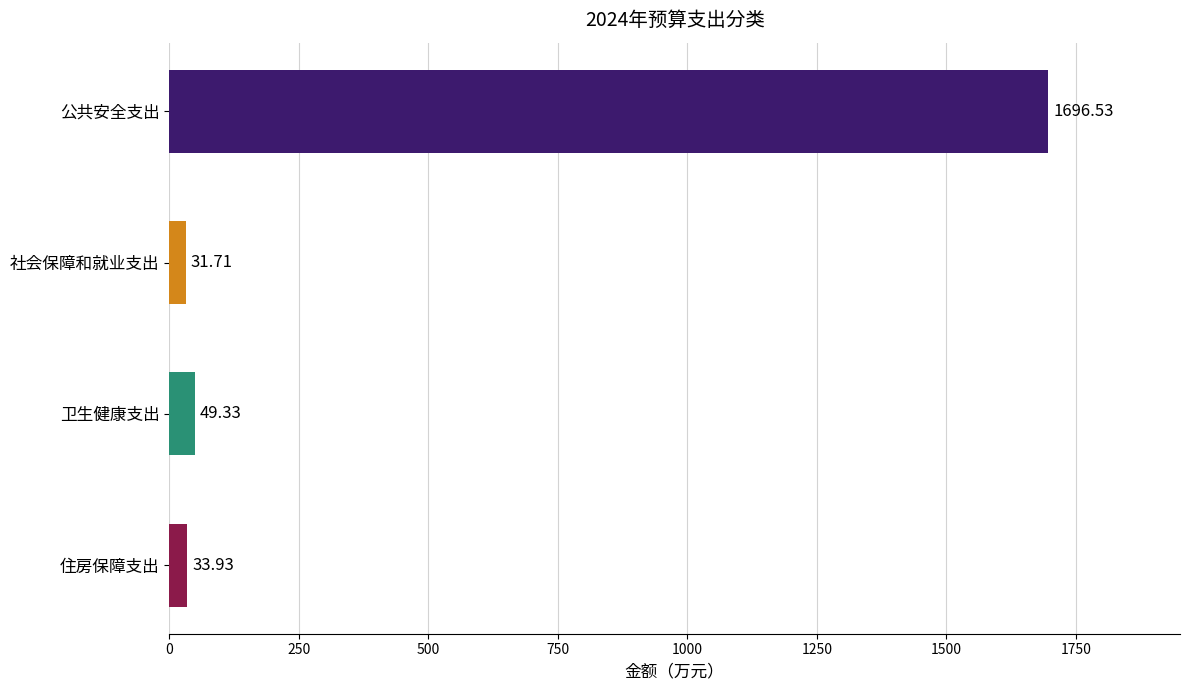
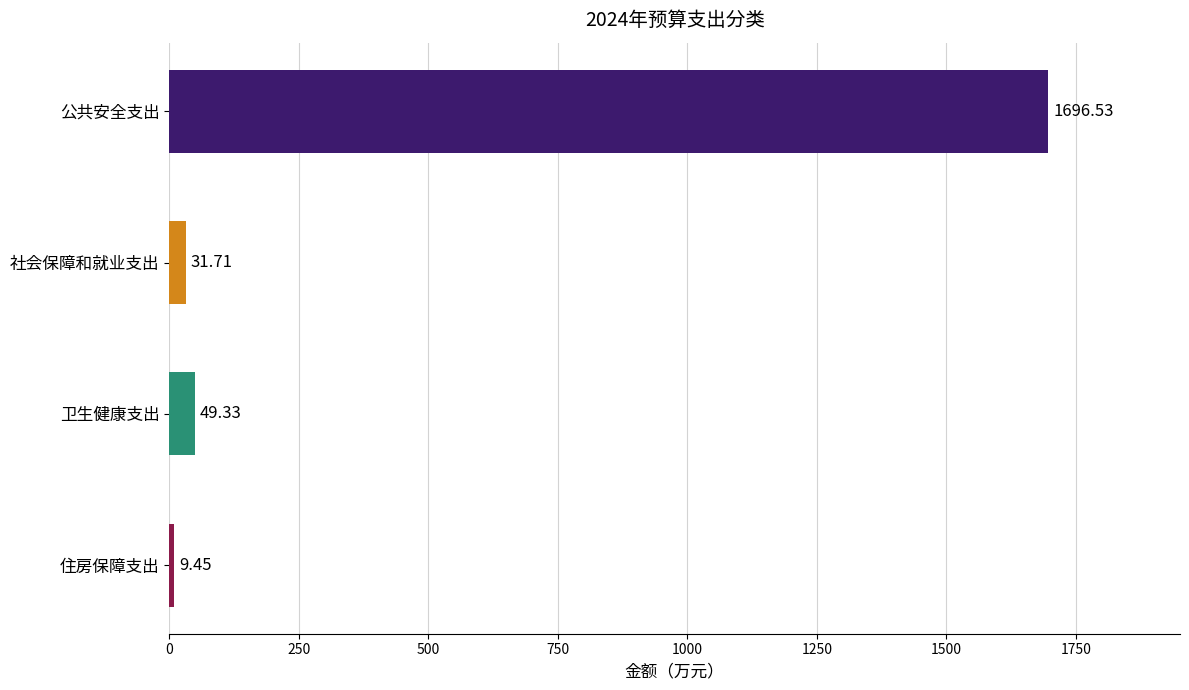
住房保障支出: 33.93 -> 9.45
